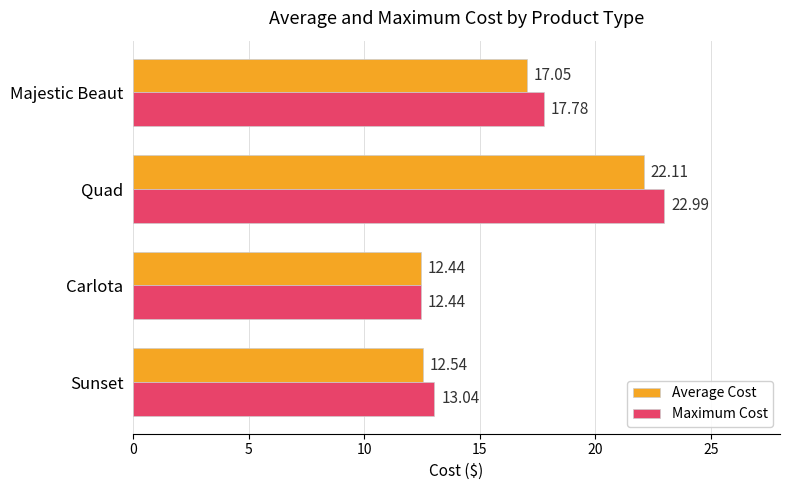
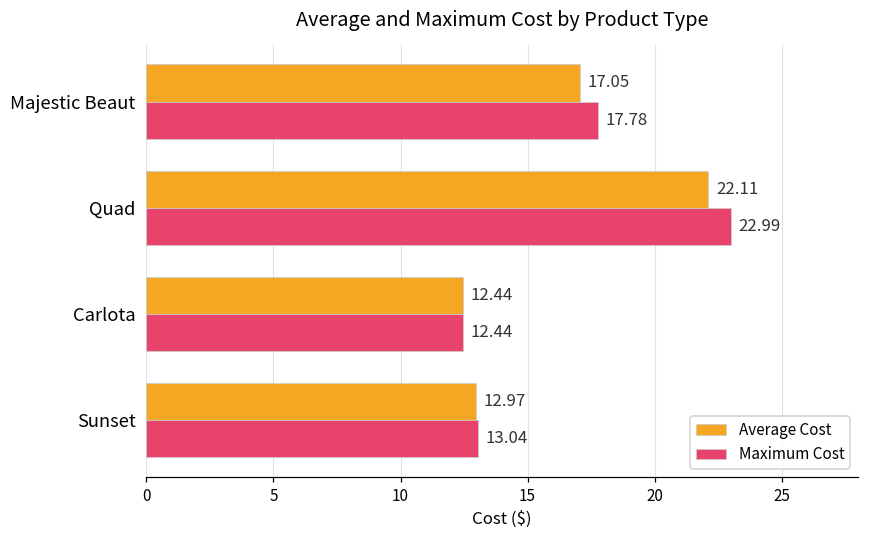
Average Cost, Sunset: 12.54 -> 12.97
